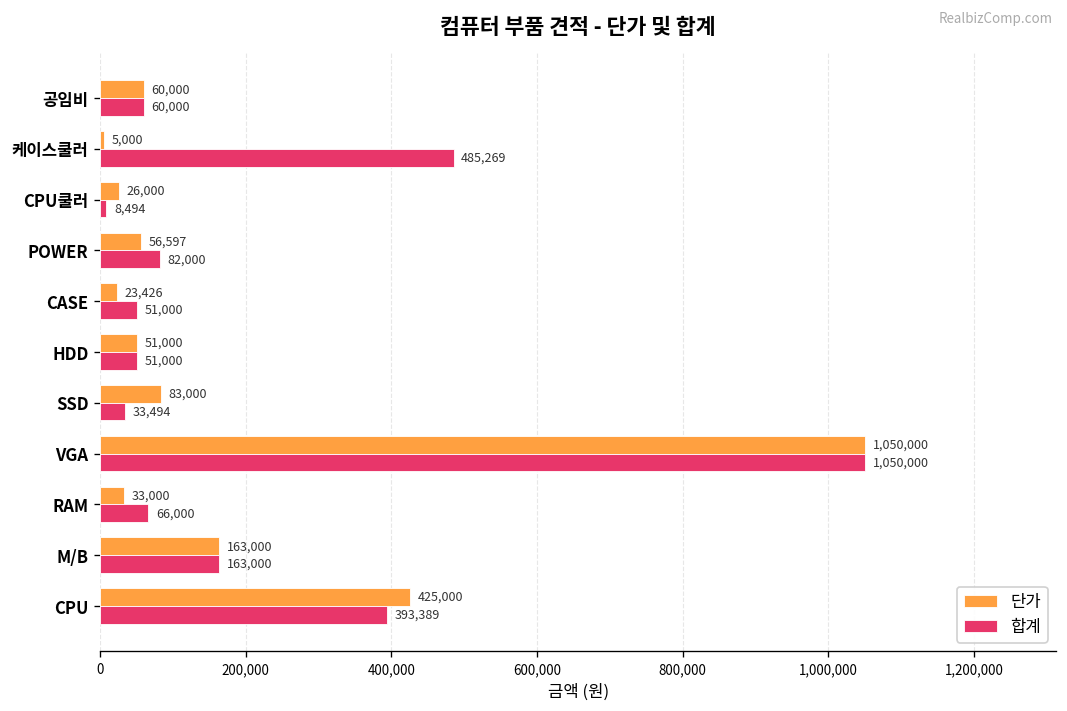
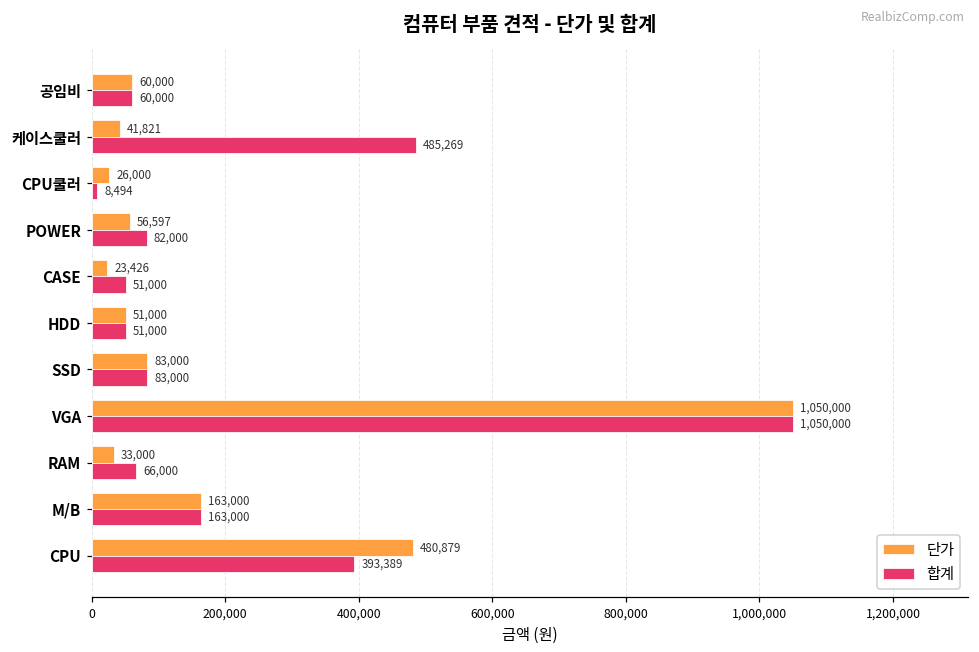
단가, 케이스쿨러: 5,000 -> 41,821
합계, SSD: 33,494 -> 83,000
단가, CPU: 425,000 -> 480,879
